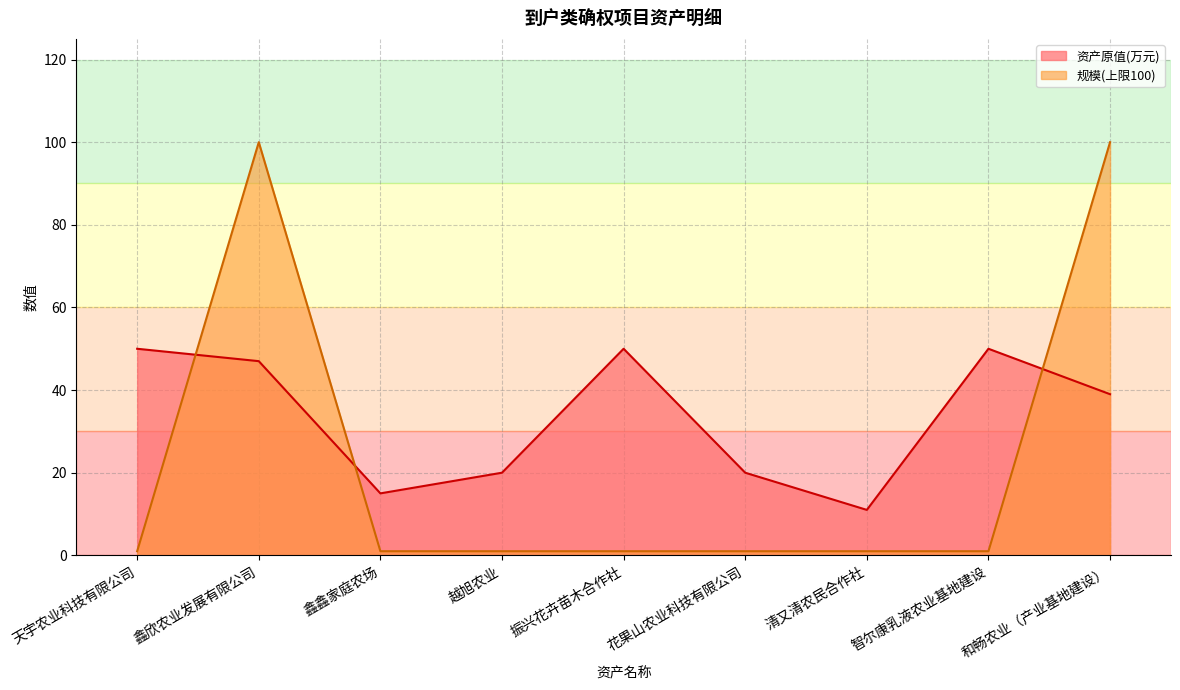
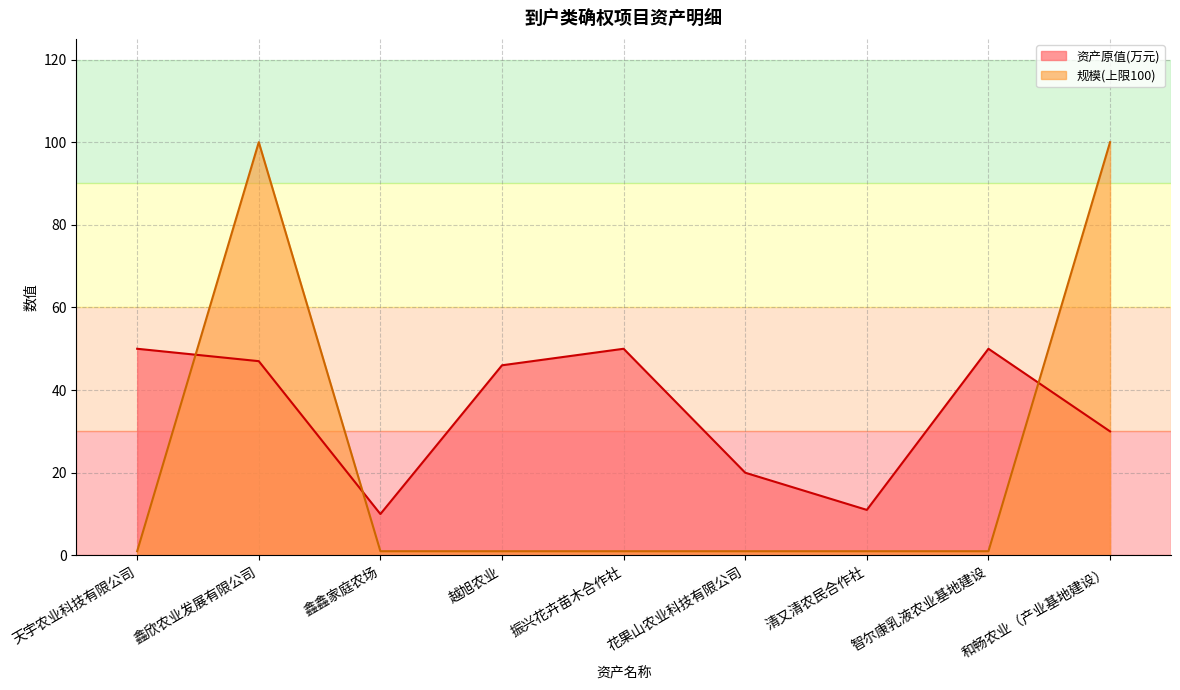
资产原值(万元), 鑫鑫家庭农场: 15 -> 10
资产原值(万元), 越旭农业: 20 -> 46
资产原值(万元), 和畅农业（产业基地建设）: 39 -> 30
